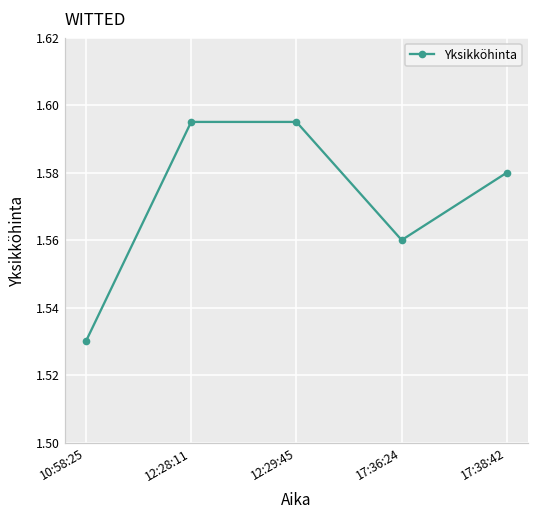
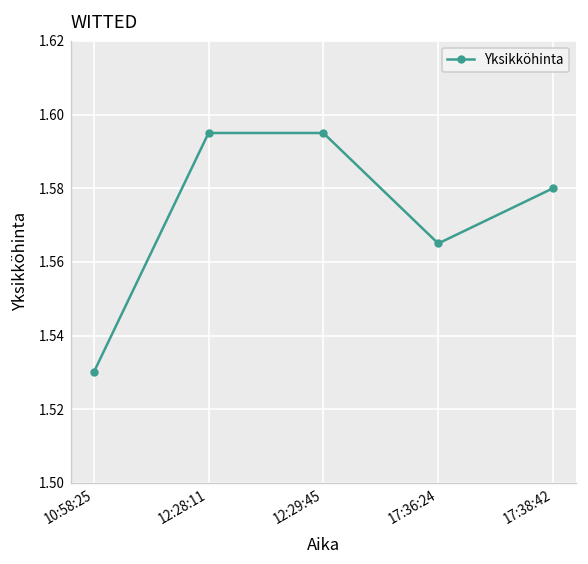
17:36:24: 1.560 -> 1.565
